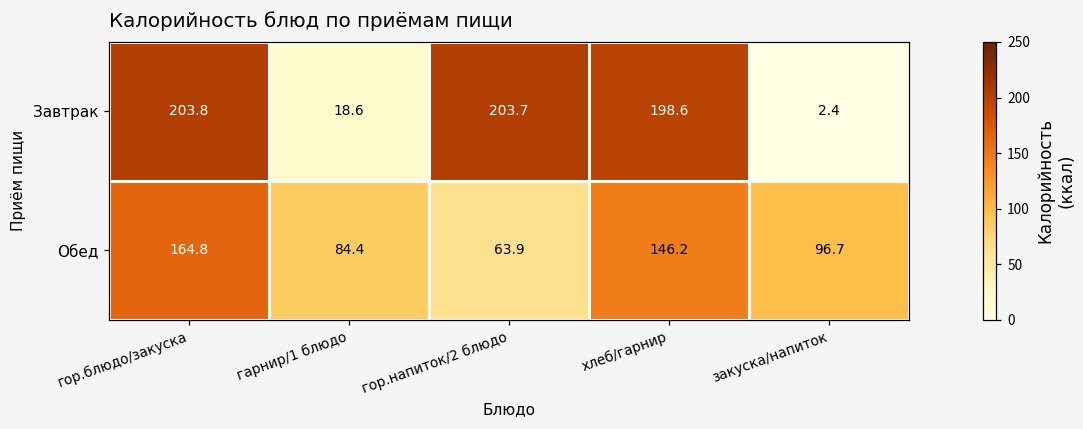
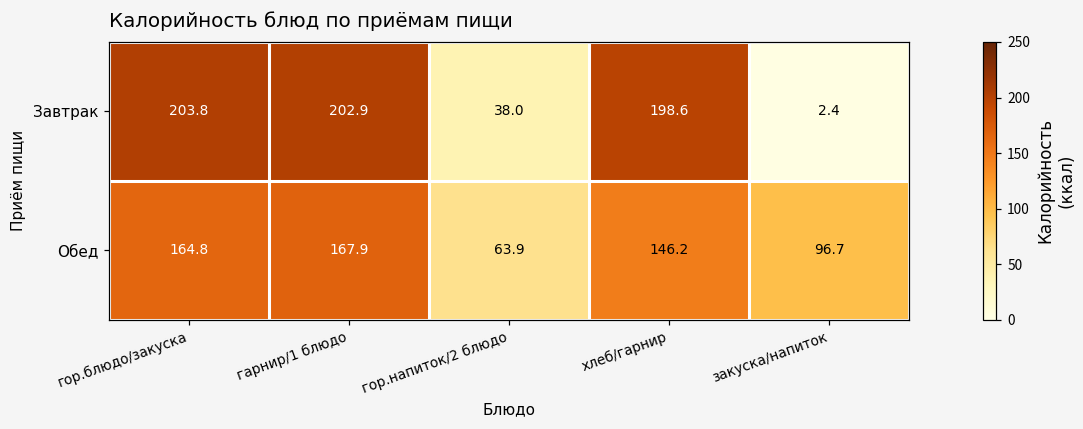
Завтрак, гарнир/1 блюдо: 18.6 -> 202.9
Завтрак, гор.напиток/2 блюдо: 203.7 -> 38.0
Обед, гарнир/1 блюдо: 84.4 -> 167.9
